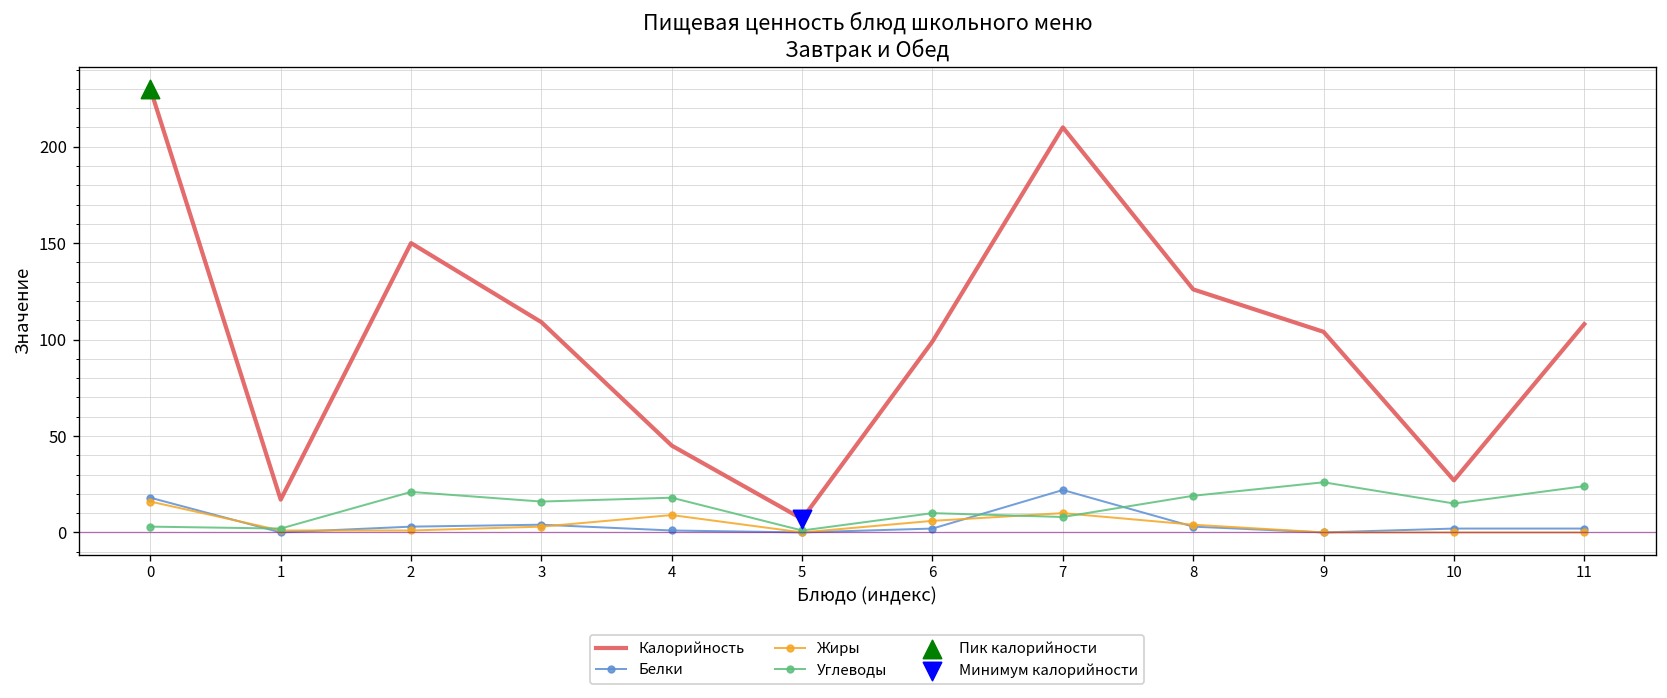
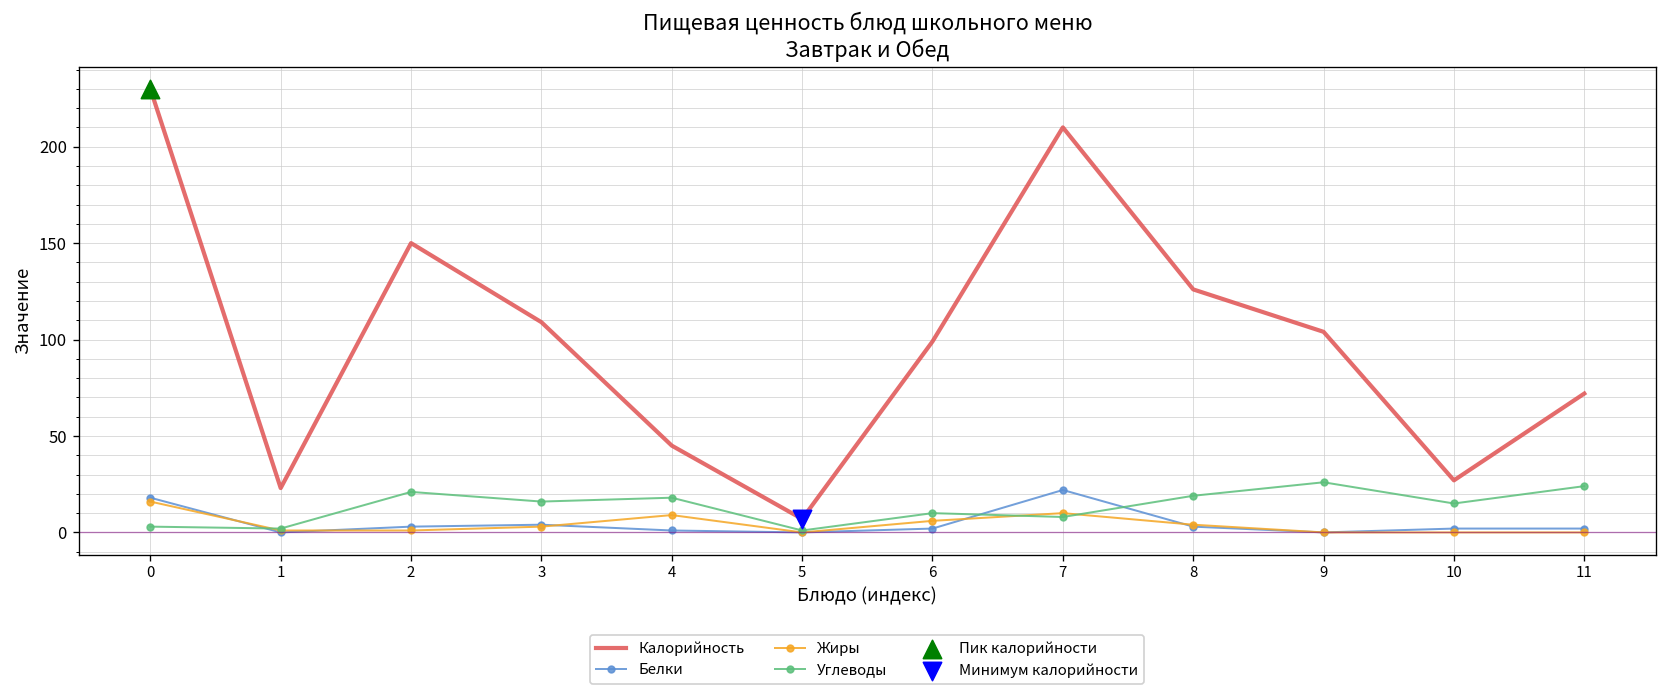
Калорийность, 1: 17 -> 23
Калорийность, 11: 108 -> 72
